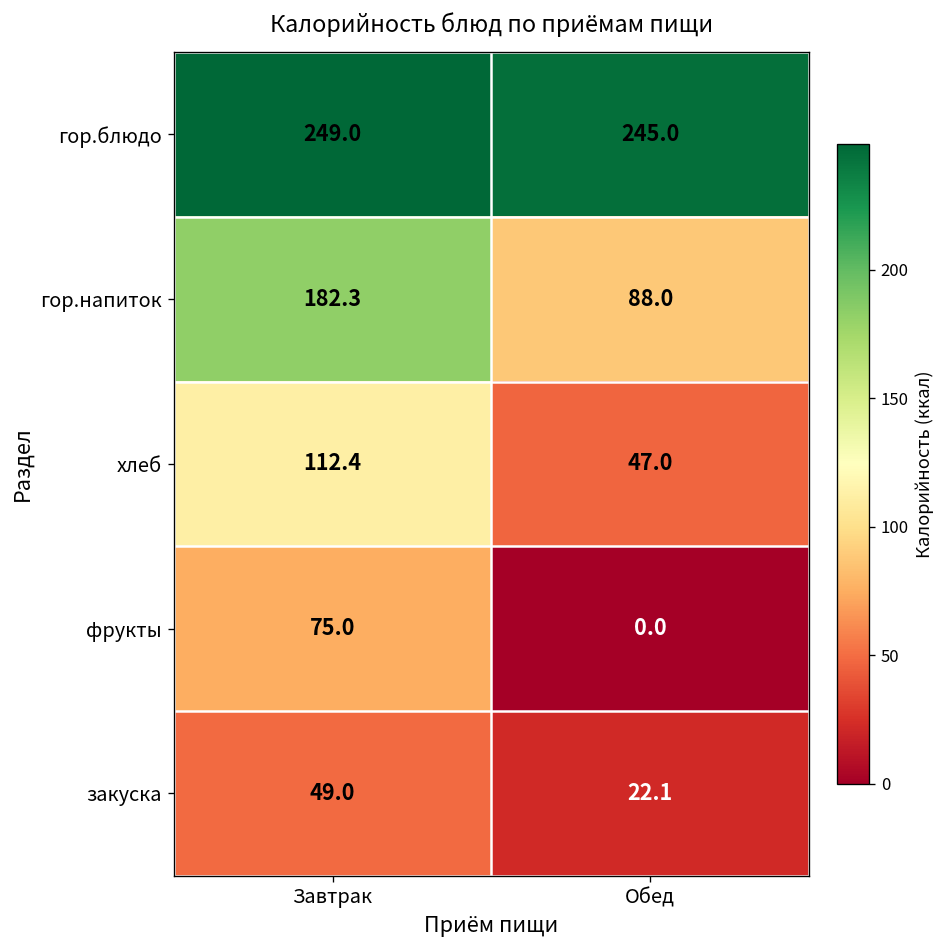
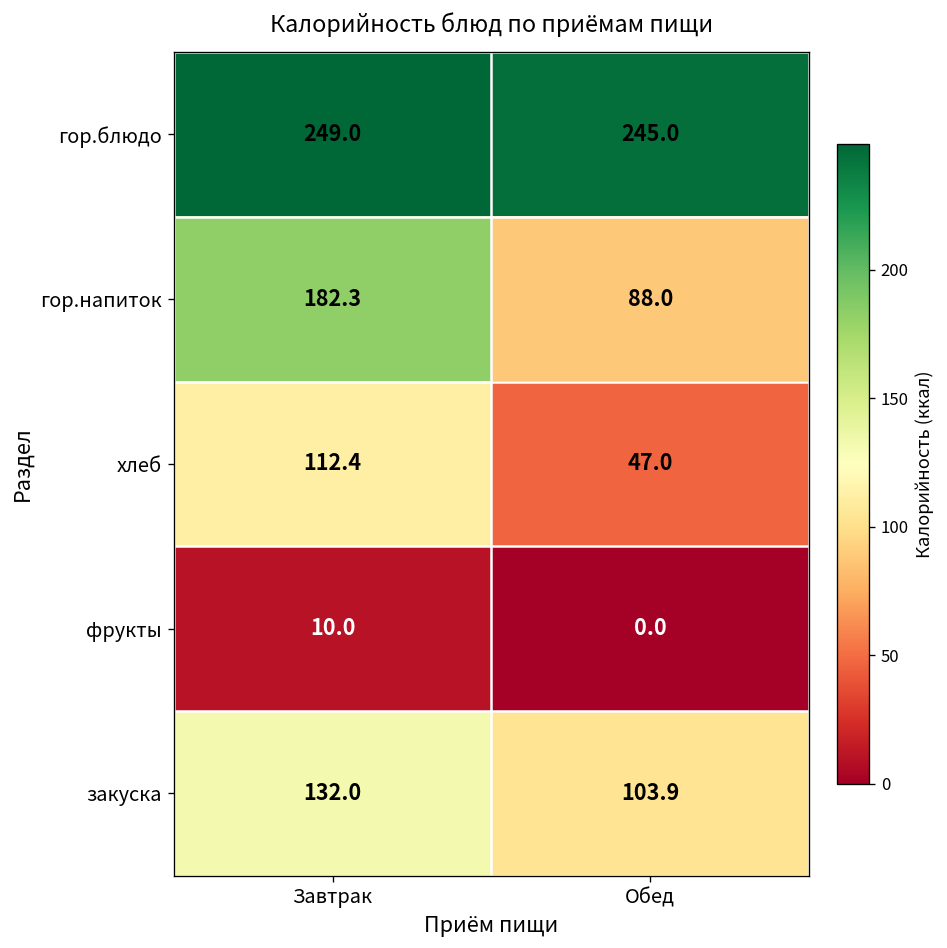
фрукты, Завтрак: 75.0 -> 10.0
закуска, Завтрак: 49.0 -> 132.0
закуска, Обед: 22.1 -> 103.9
